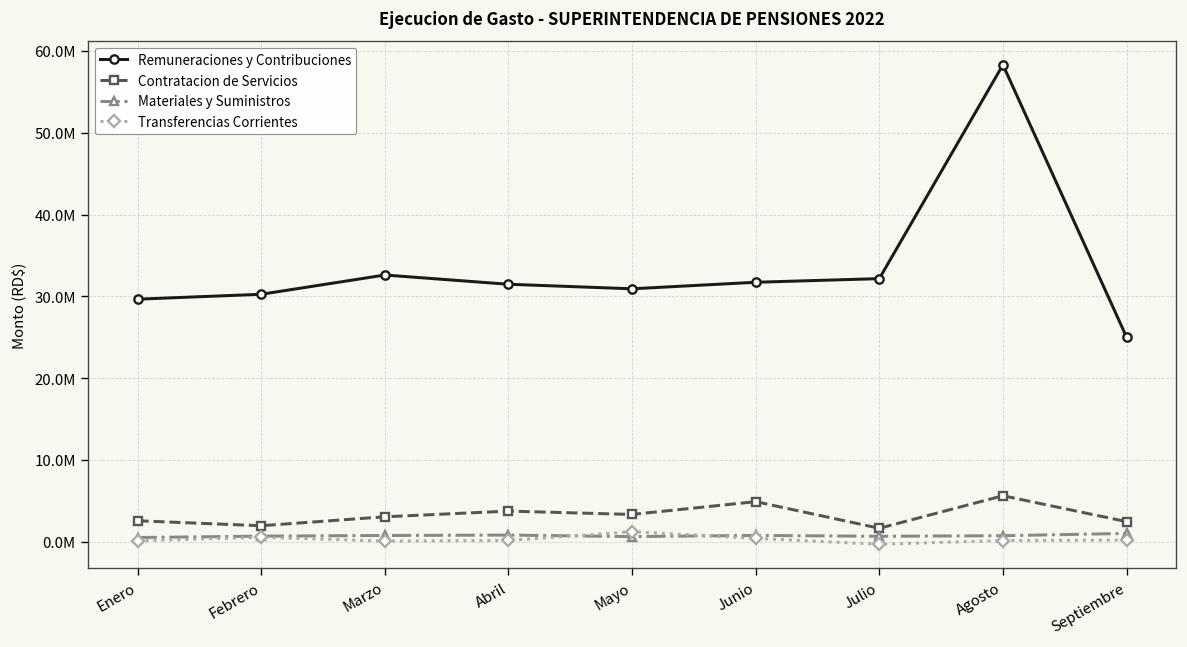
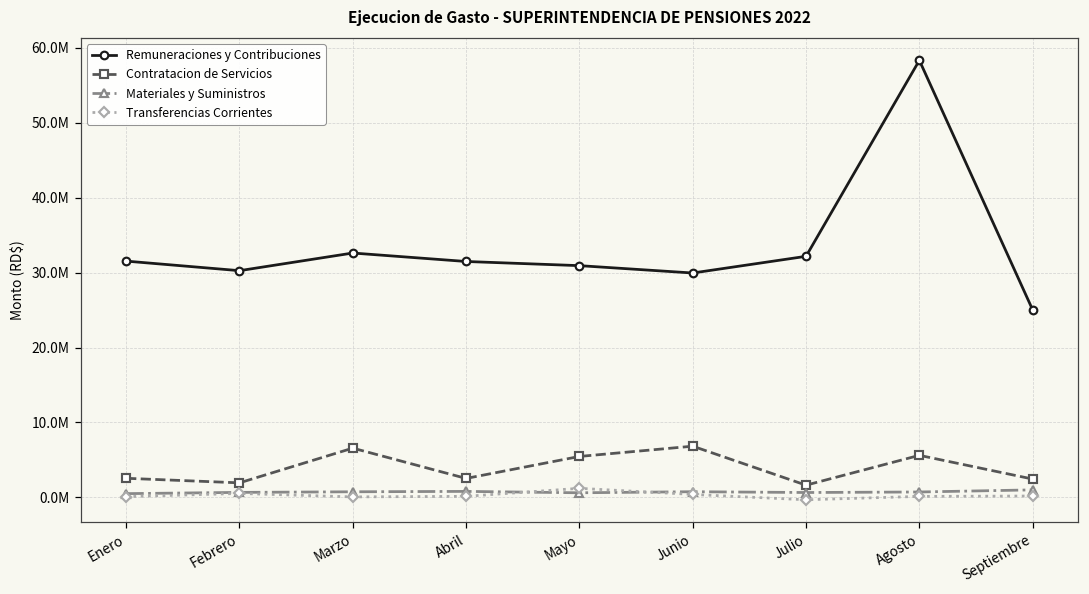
Remuneraciones y Contribuciones, Enero: 30000000 -> 32000000
Contratacion de Servicios, Marzo: 3000000 -> 7000000
Contratacion de Servicios, Abril: 4000000 -> 3000000
Contratacion de Servicios, Mayo: 3000000 -> 5000000
Remuneraciones y Contribuciones, Junio: 32000000 -> 30000000
Contratacion de Servicios, Junio: 5000000 -> 7000000
